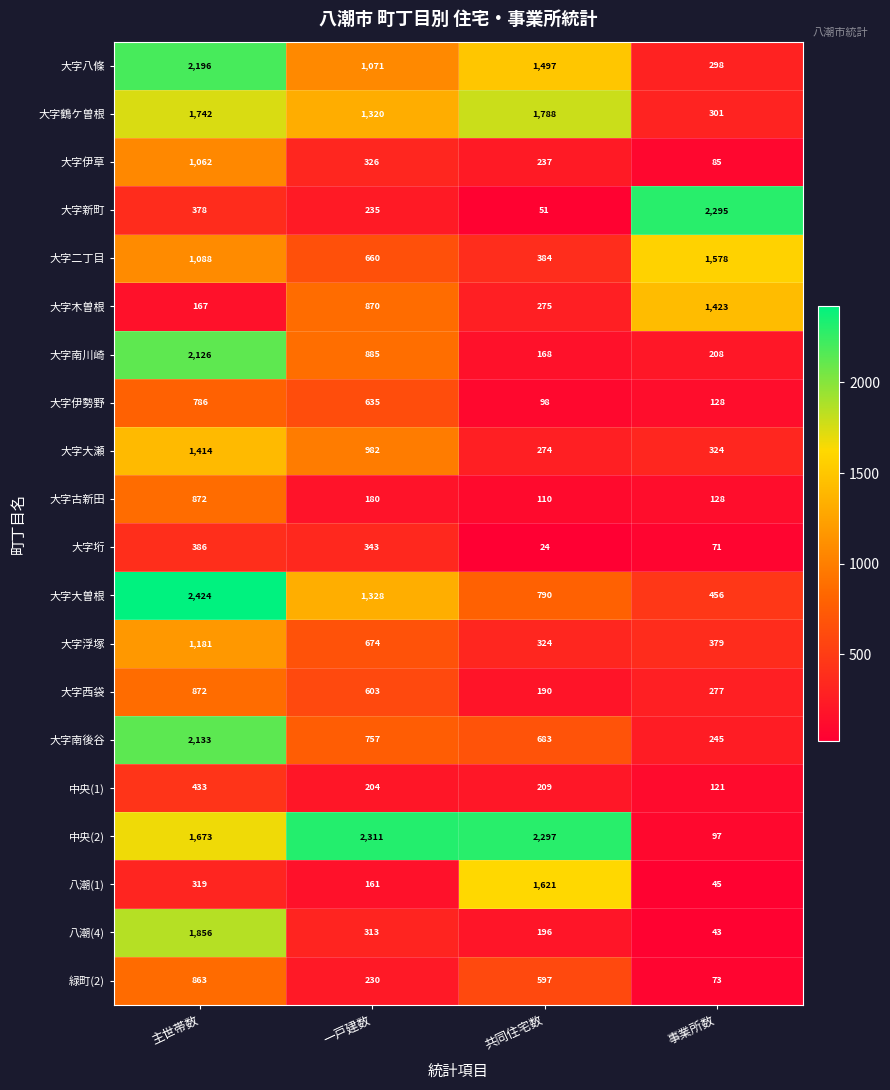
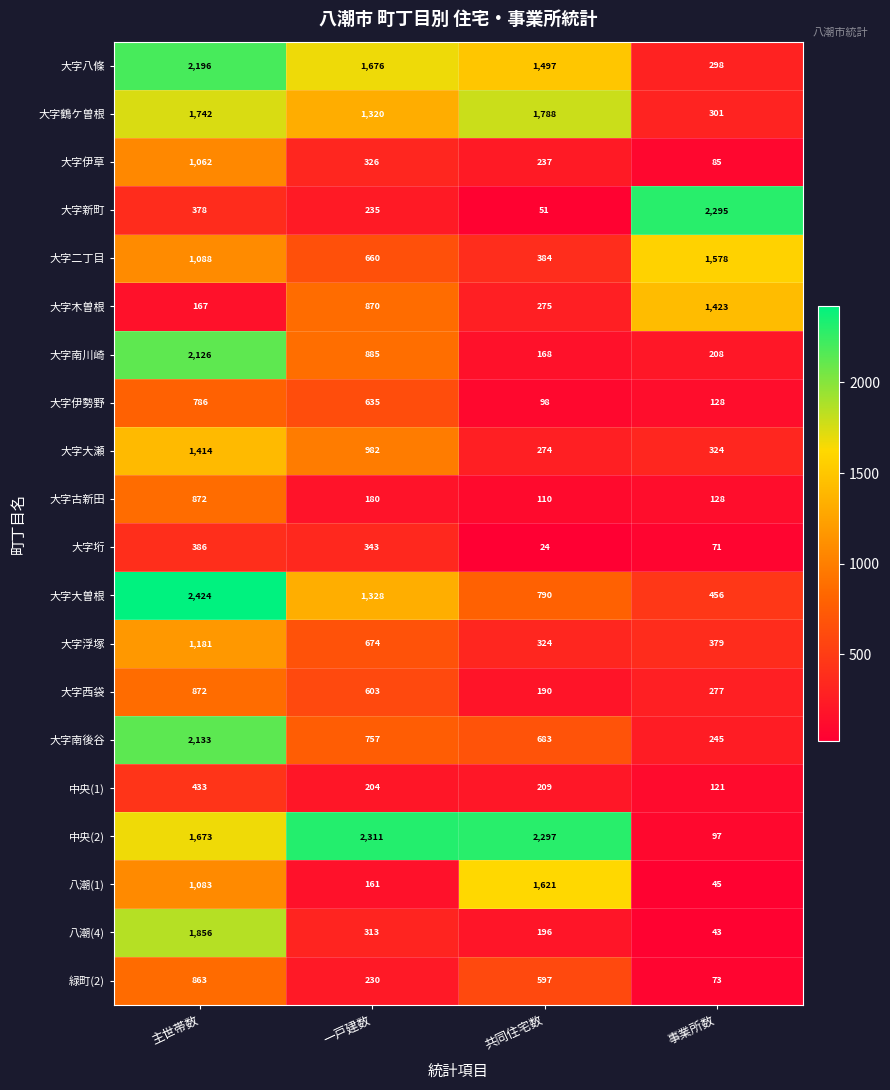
大字八條, 一戸建数: 1,071 -> 1,676
八潮(1), 主世帯数: 319 -> 1,083
